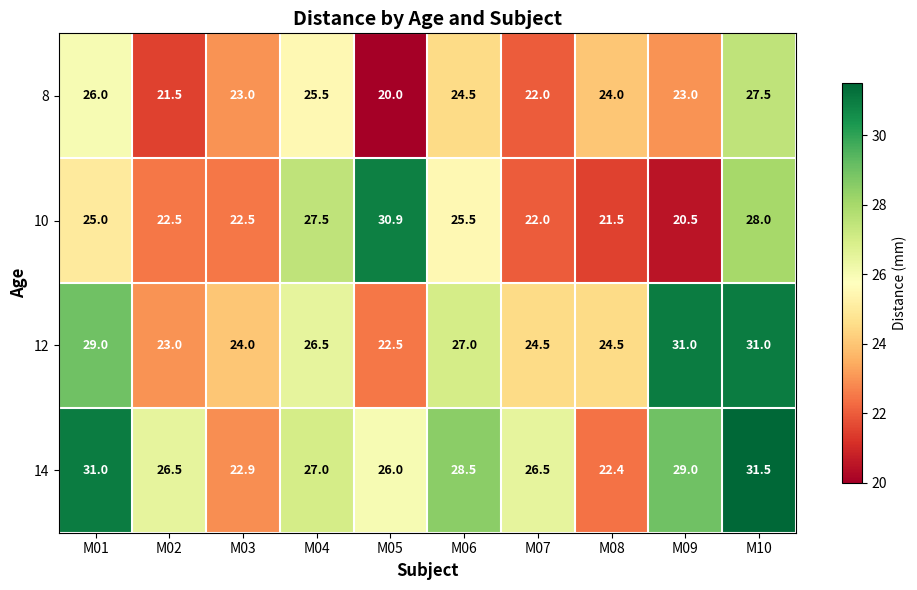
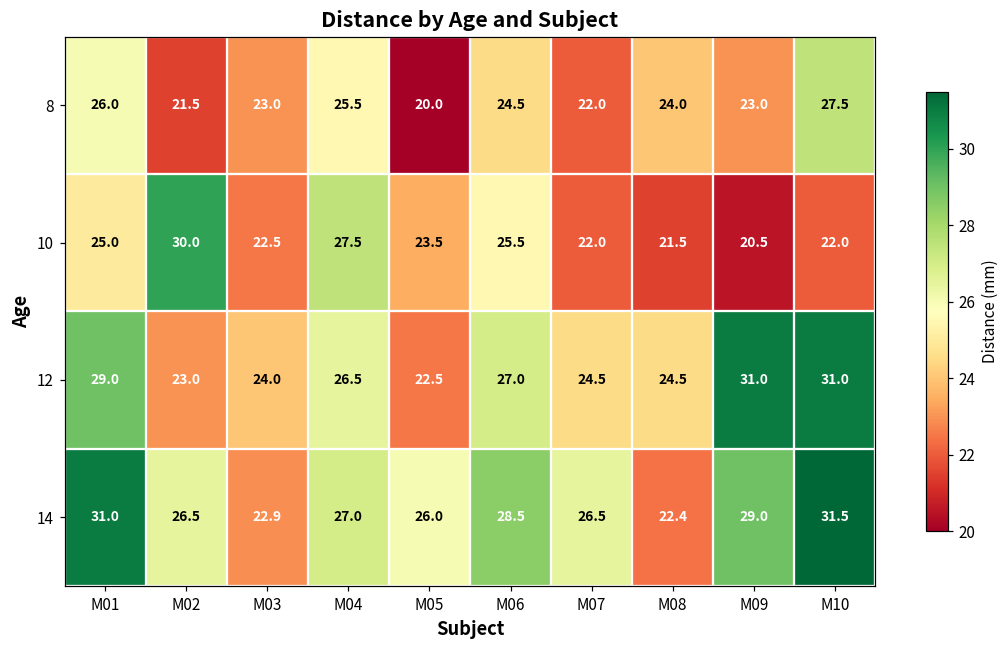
10, M02: 22.5 -> 30.0
10, M05: 30.9 -> 23.5
10, M10: 28.0 -> 22.0
